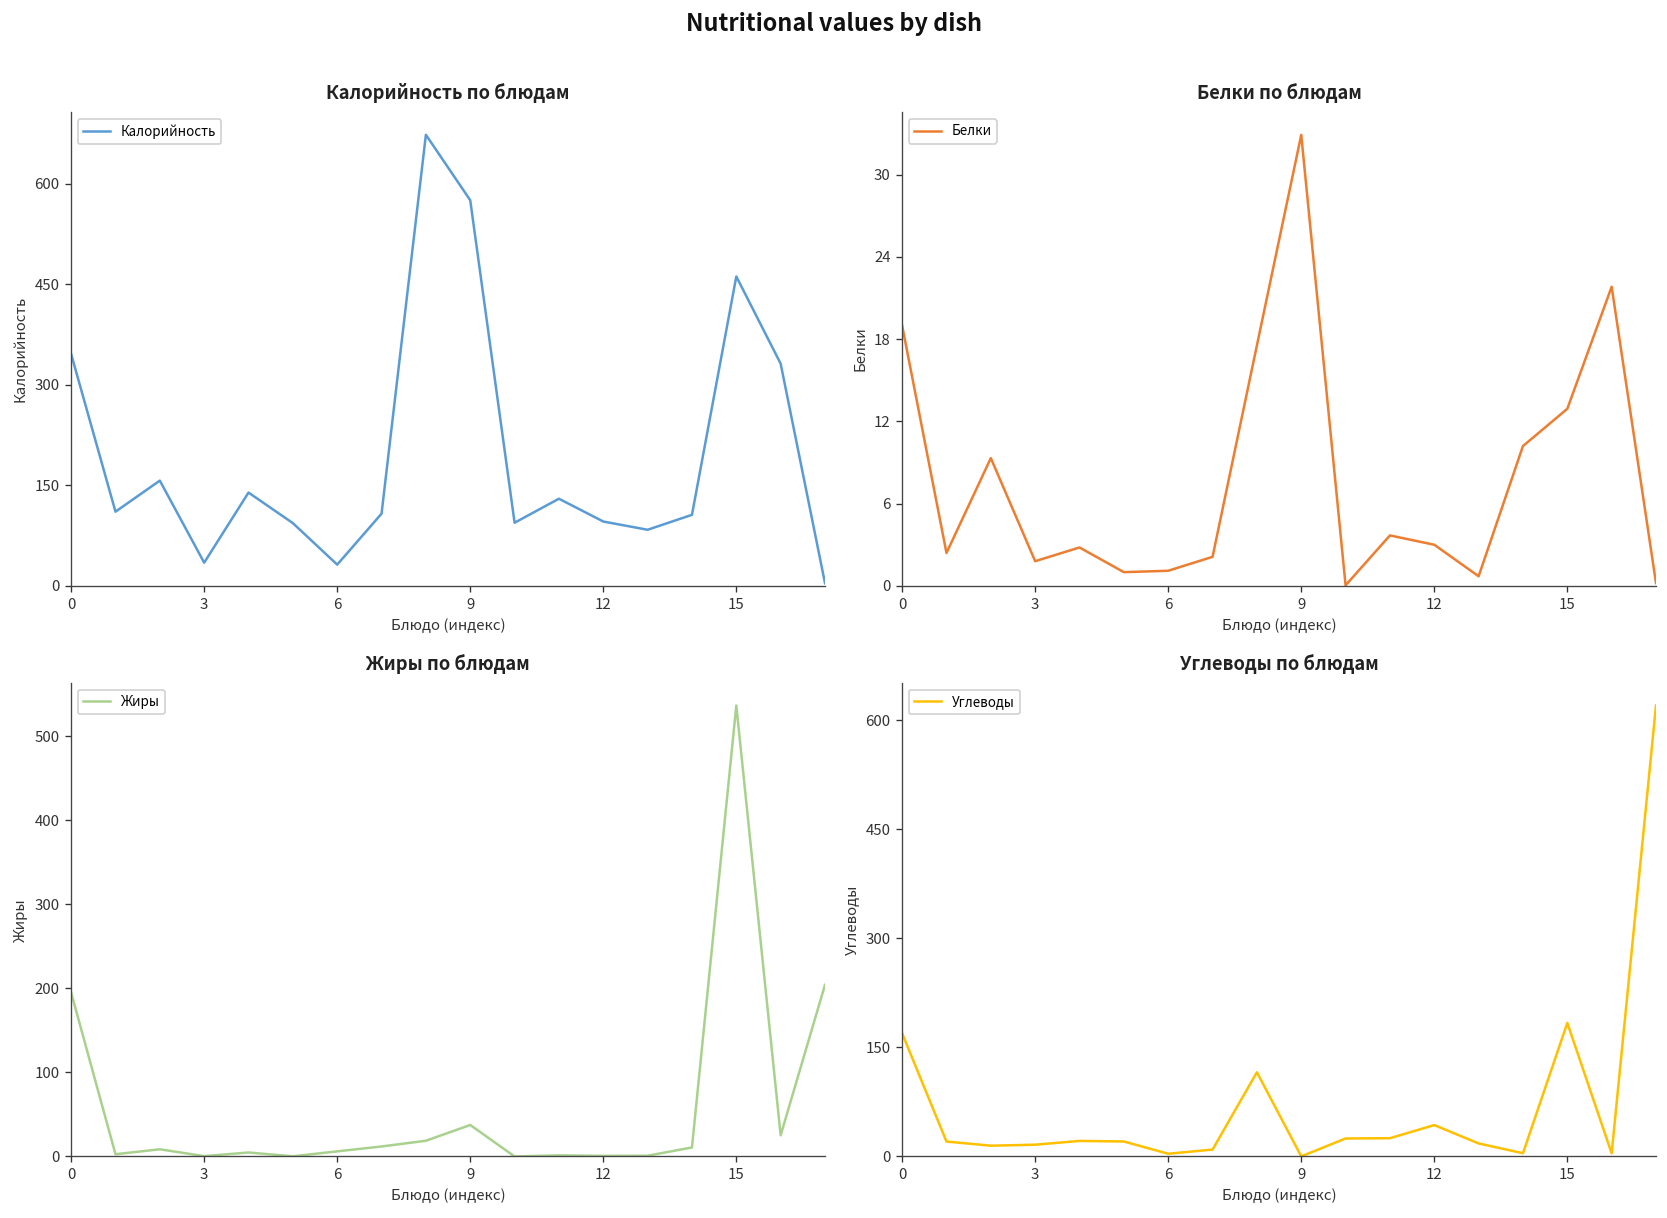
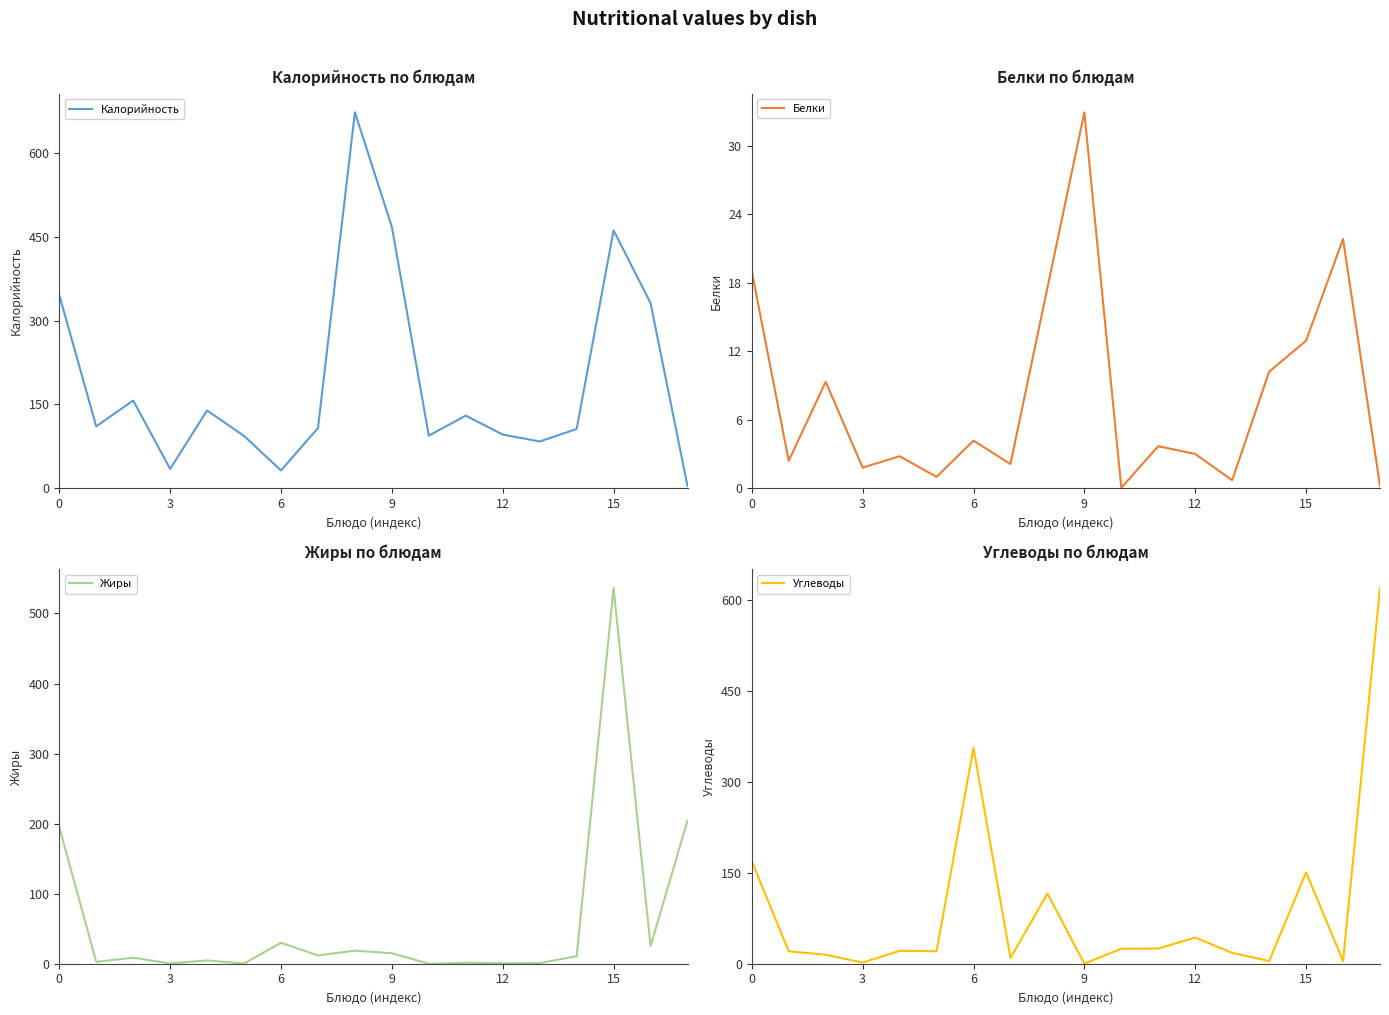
Калорийность по блюдам, 9: 580 -> 470
Белки по блюдам, 6: 1.1 -> 4.2
Жиры по блюдам, 6: 10 -> 30
Жиры по блюдам, 9: 40 -> 10
Углеводы по блюдам, 3: 20 -> 0
Углеводы по блюдам, 6: 0 -> 360
Углеводы по блюдам, 15: 180 -> 150
